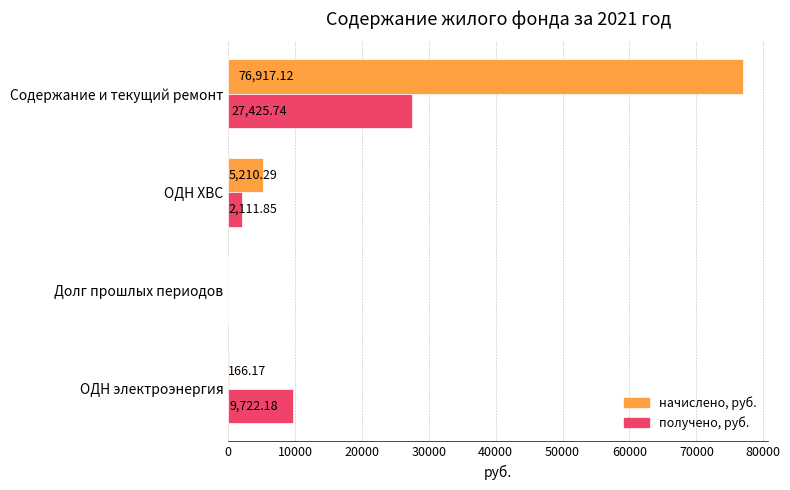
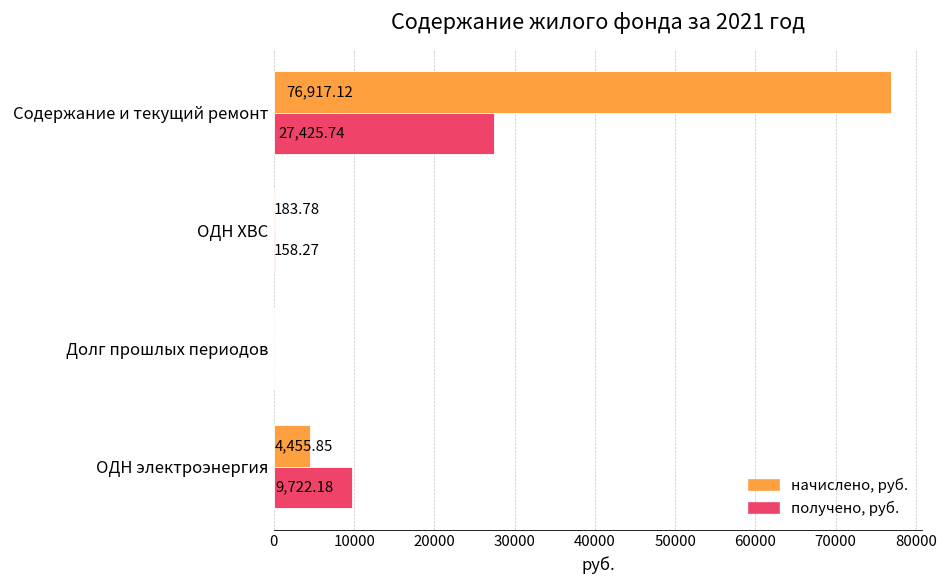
начислено, руб., ОДН ХВС: 5,210.29 -> 183.78
получено, руб., ОДН ХВС: 2,111.85 -> 158.27
начислено, руб., ОДН электроэнергия: 166.17 -> 4,455.85
